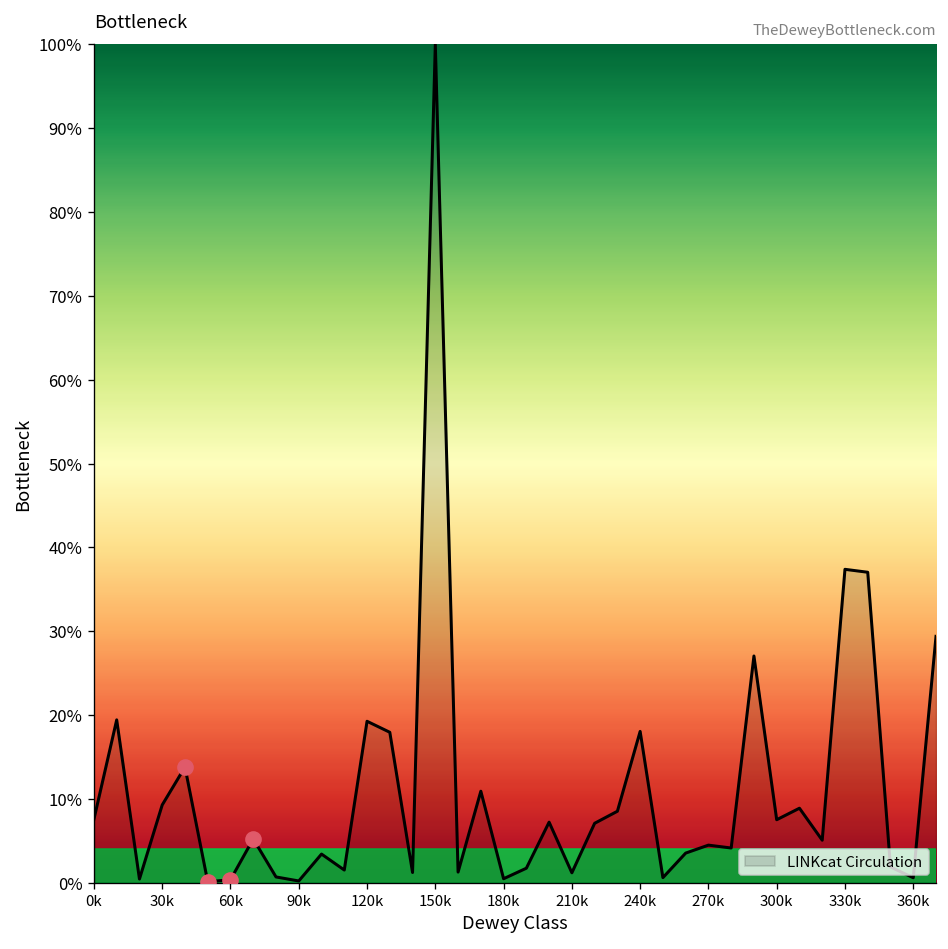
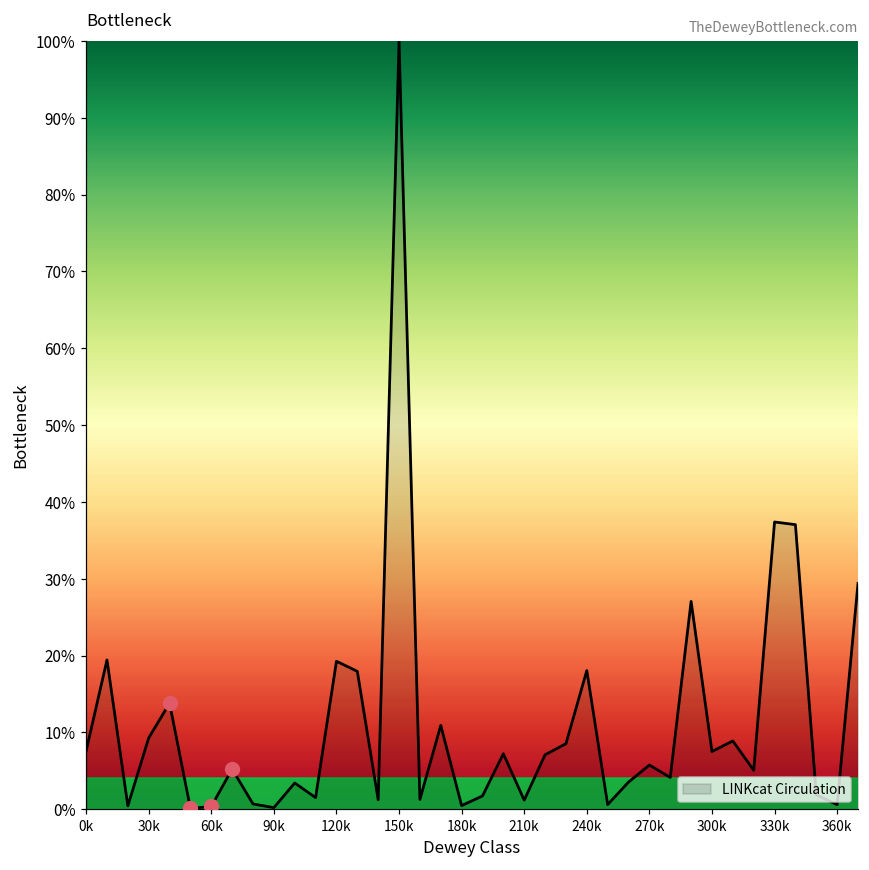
LINKcat Circulation, 270k: 4% -> 6%
